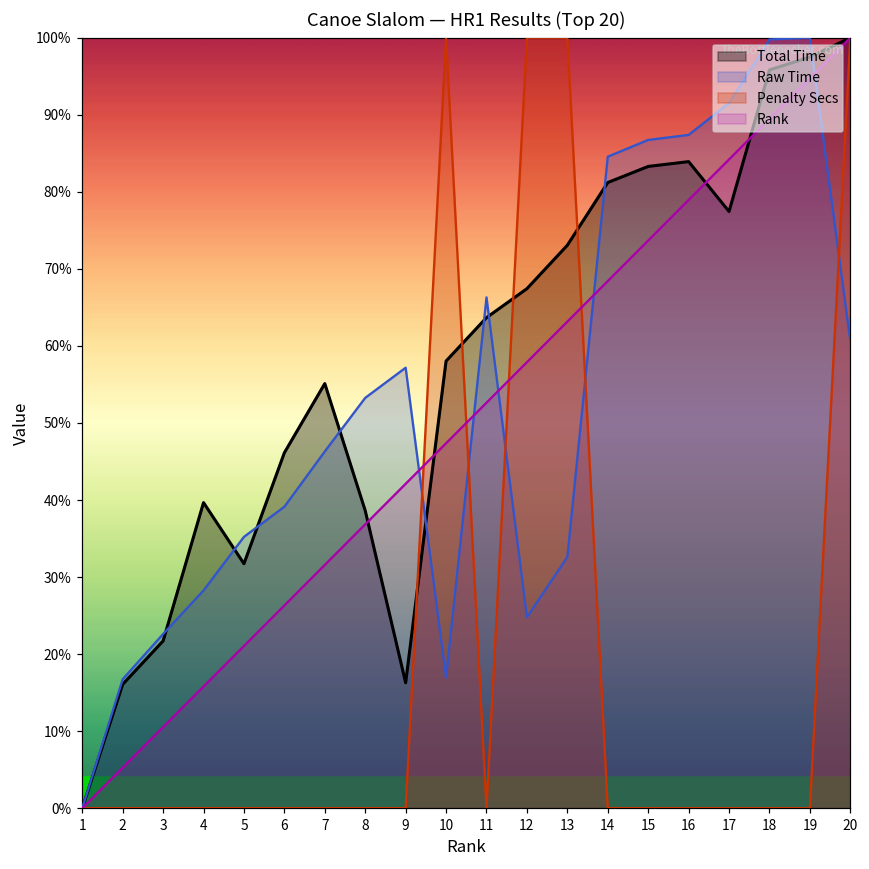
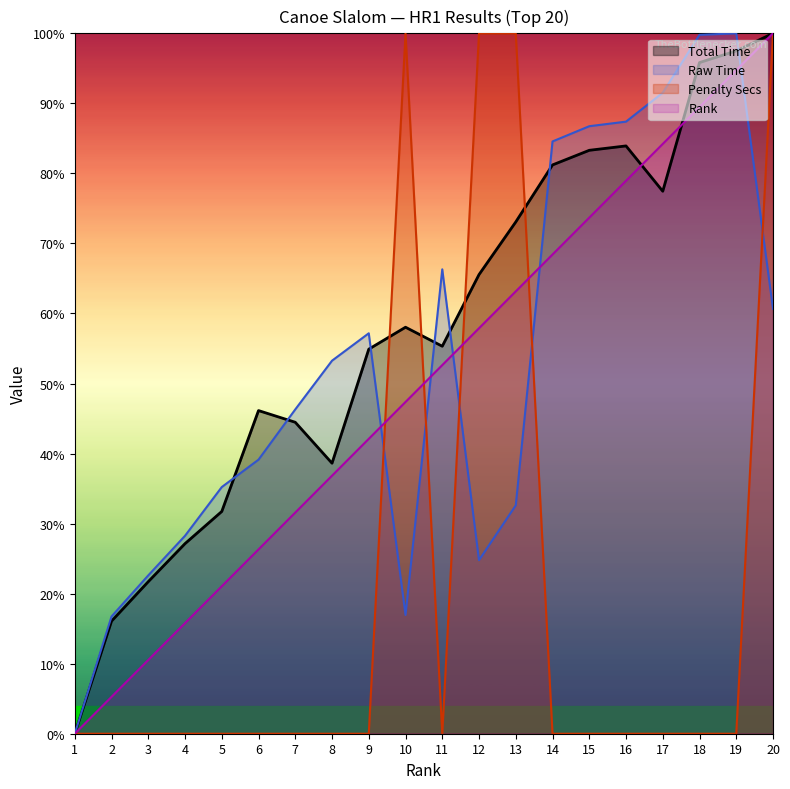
Total Time, 4: 40% -> 27%
Total Time, 7: 55% -> 44%
Total Time, 9: 16% -> 55%
Total Time, 11: 64% -> 55%
Total Time, 12: 67% -> 66%
